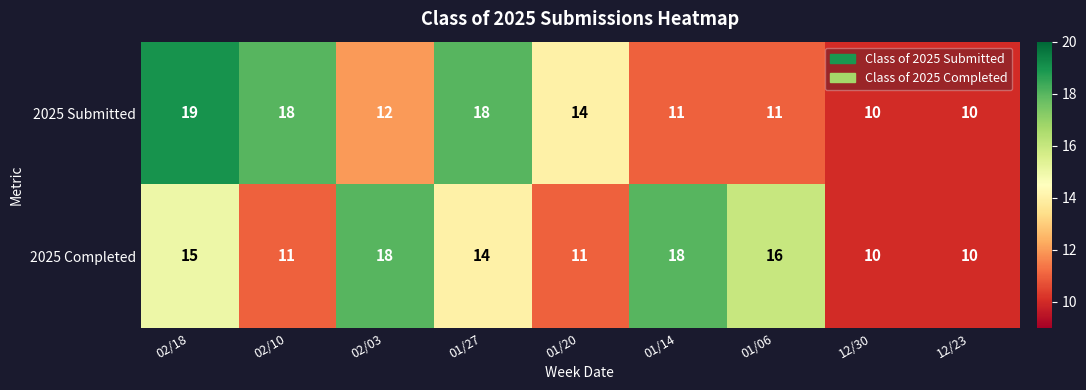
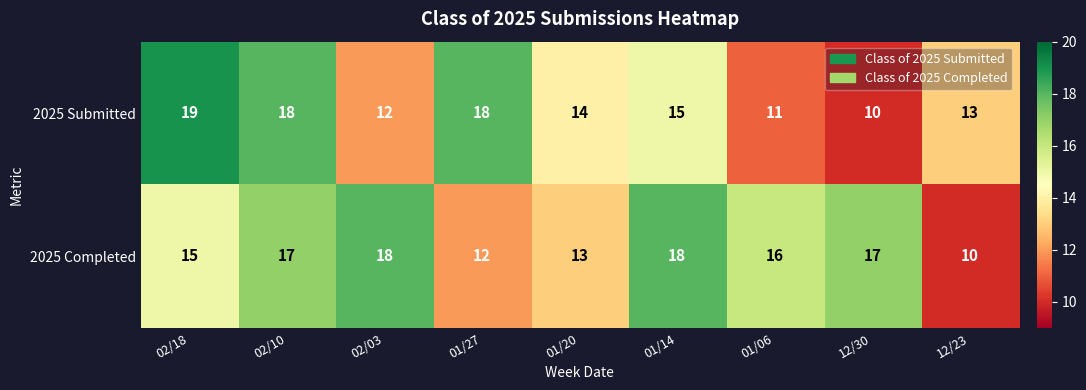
2025 Submitted, 01/14: 11 -> 15
2025 Submitted, 12/23: 10 -> 13
2025 Completed, 02/10: 11 -> 17
2025 Completed, 01/27: 14 -> 12
2025 Completed, 01/20: 11 -> 13
2025 Completed, 12/30: 10 -> 17
